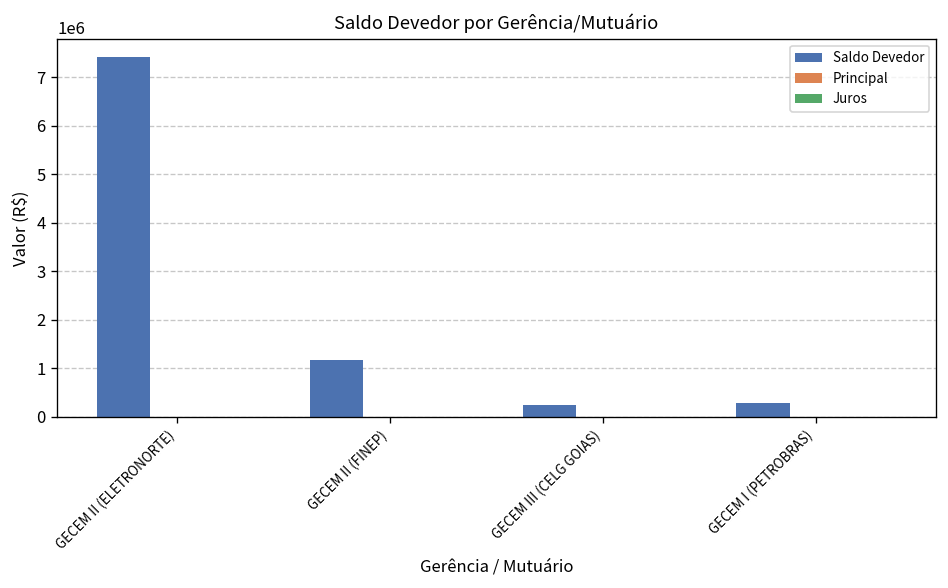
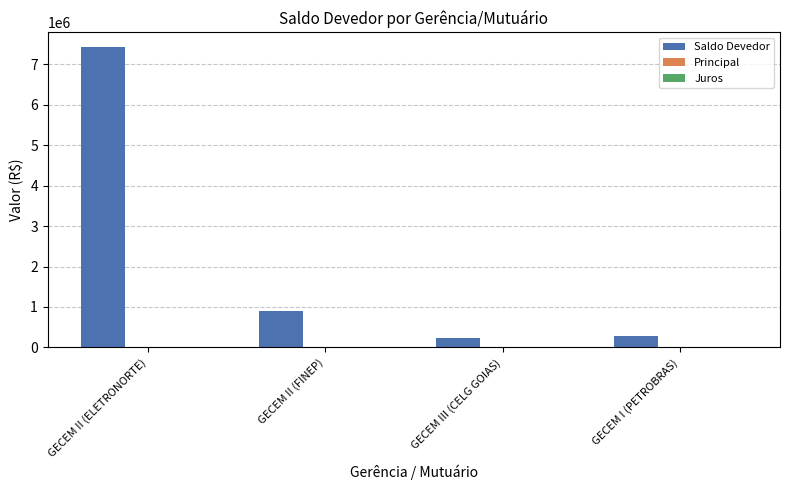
Saldo Devedor, GECEM II (FINEP): 1200000 -> 900000
